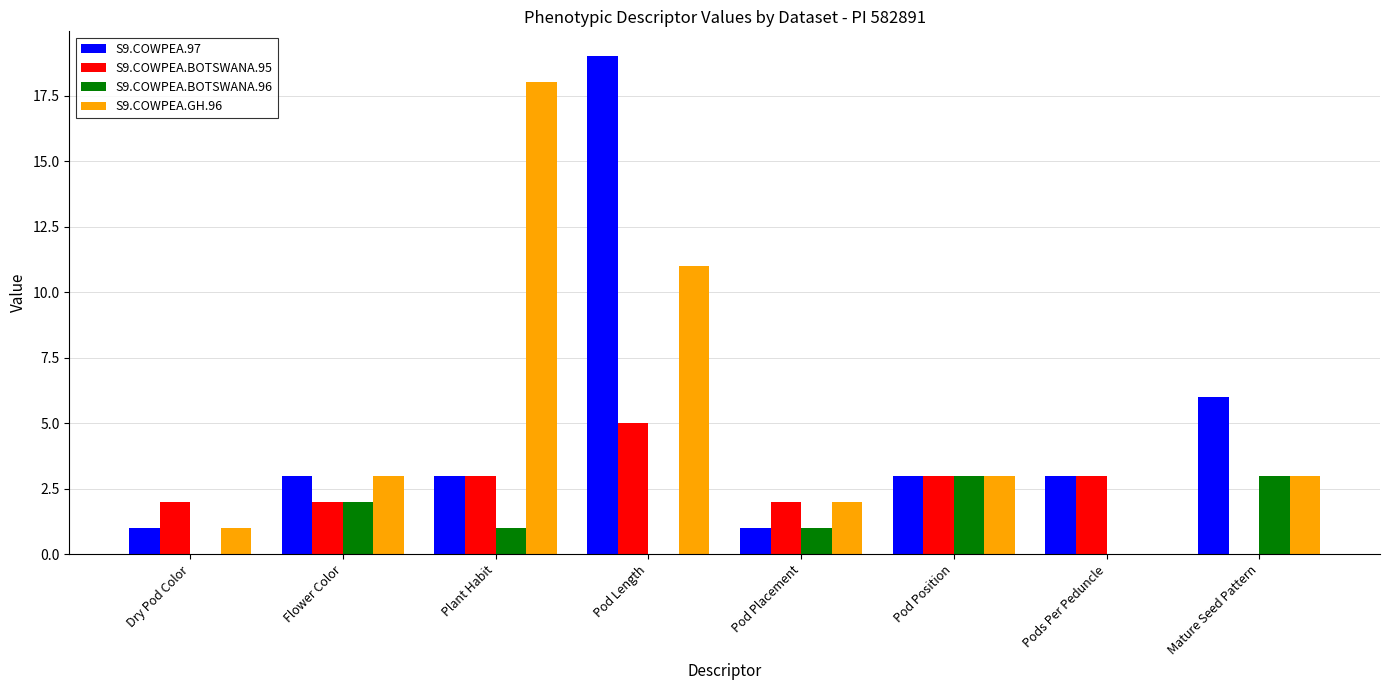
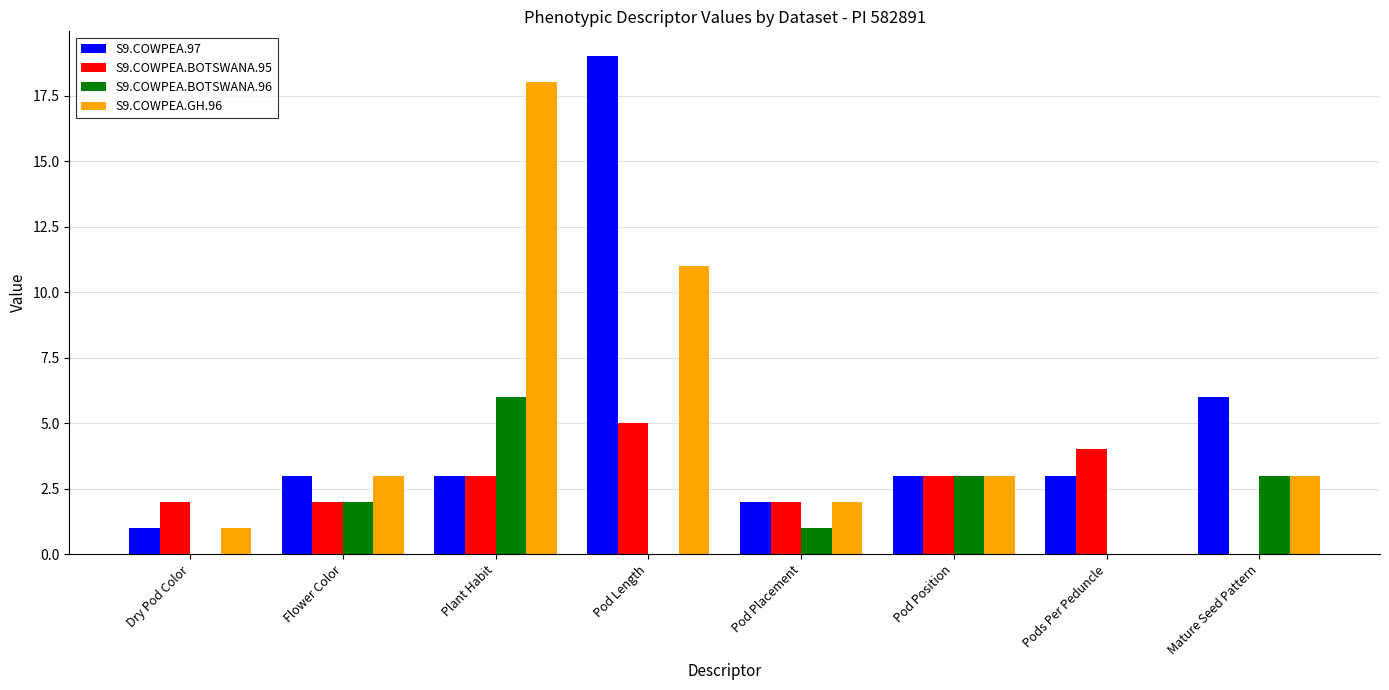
S9.COWPEA.BOTSWANA.96, Plant Habit: 1 -> 6
S9.COWPEA.97, Pod Placement: 1 -> 2
S9.COWPEA.BOTSWANA.95, Pods Per Peduncle: 3 -> 4
